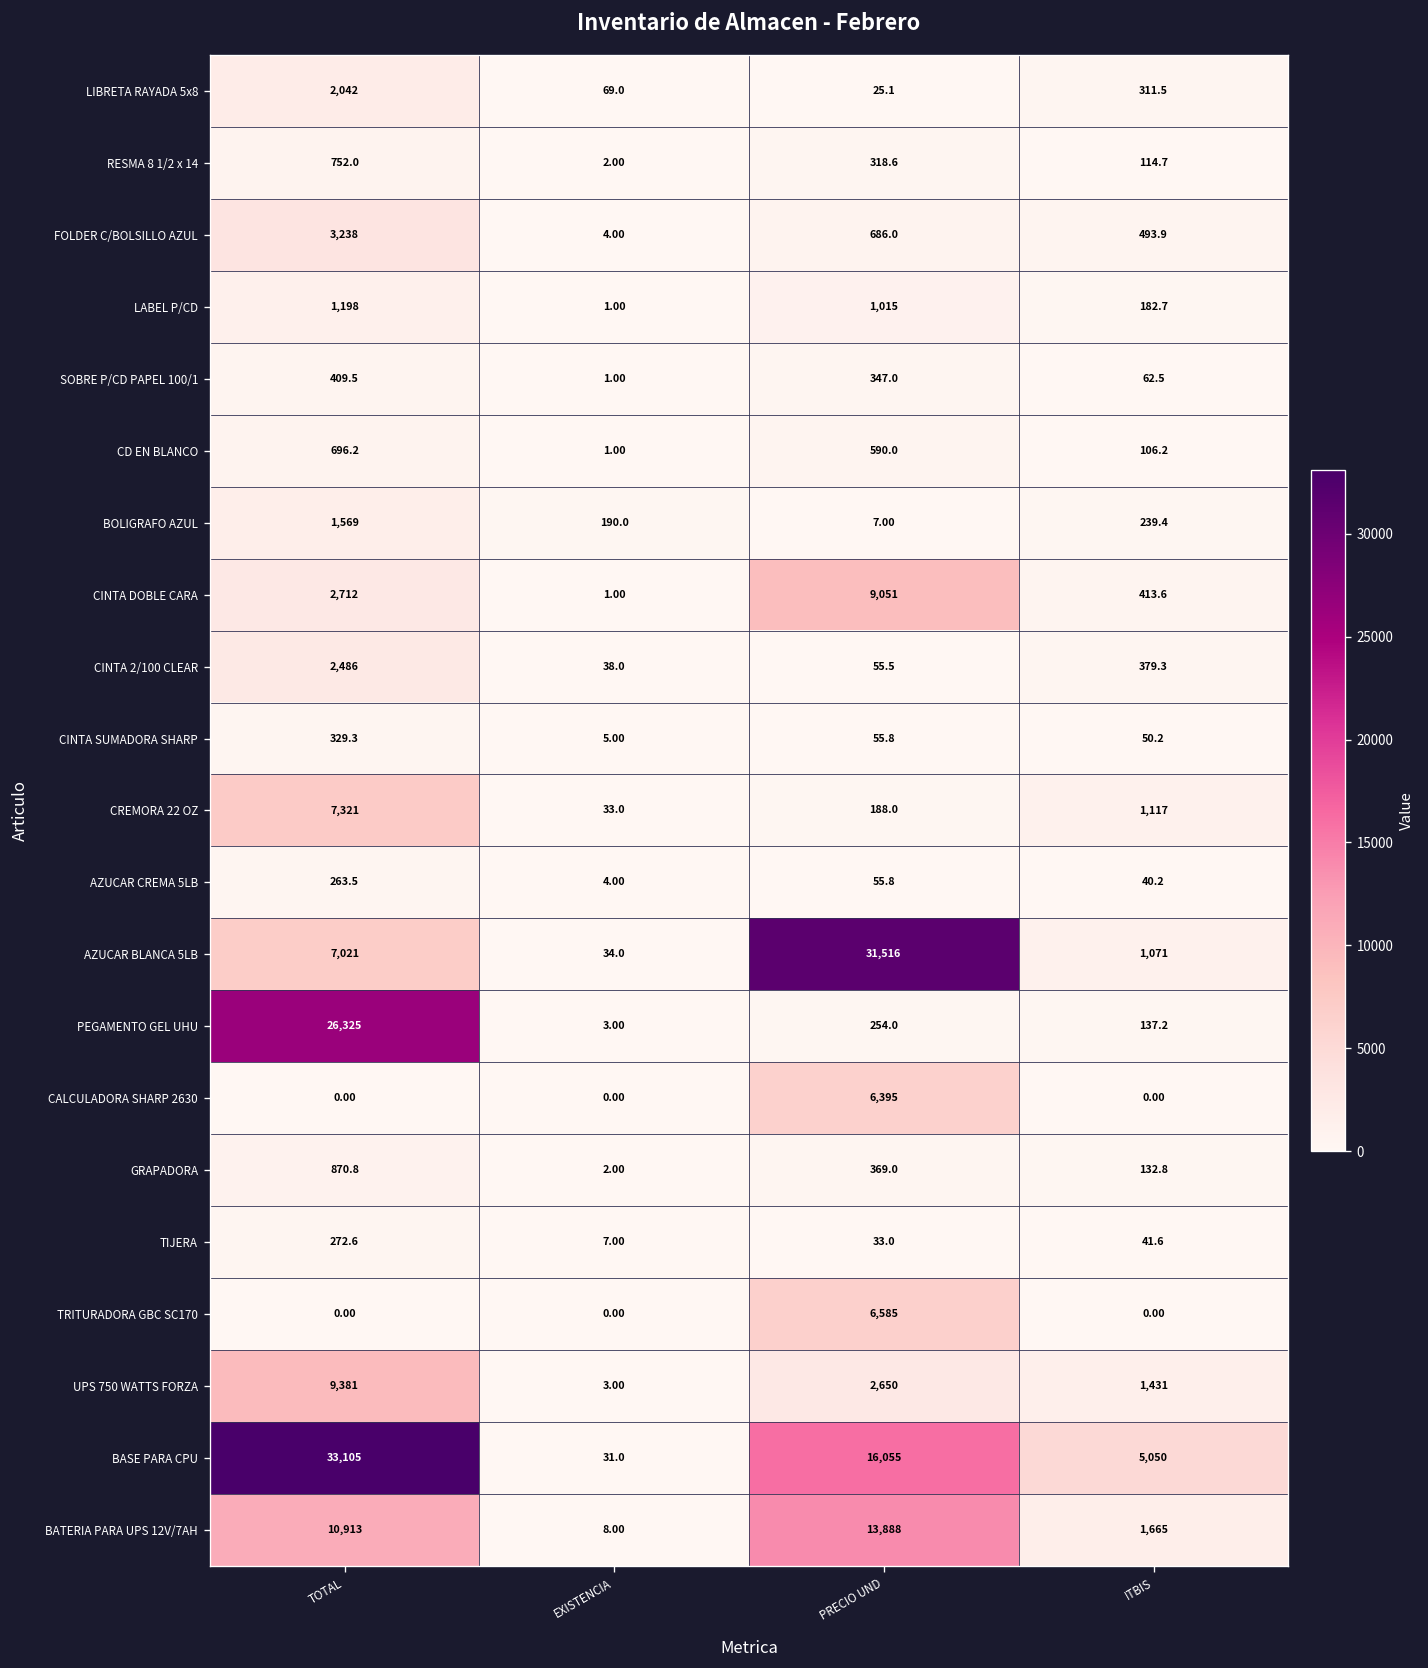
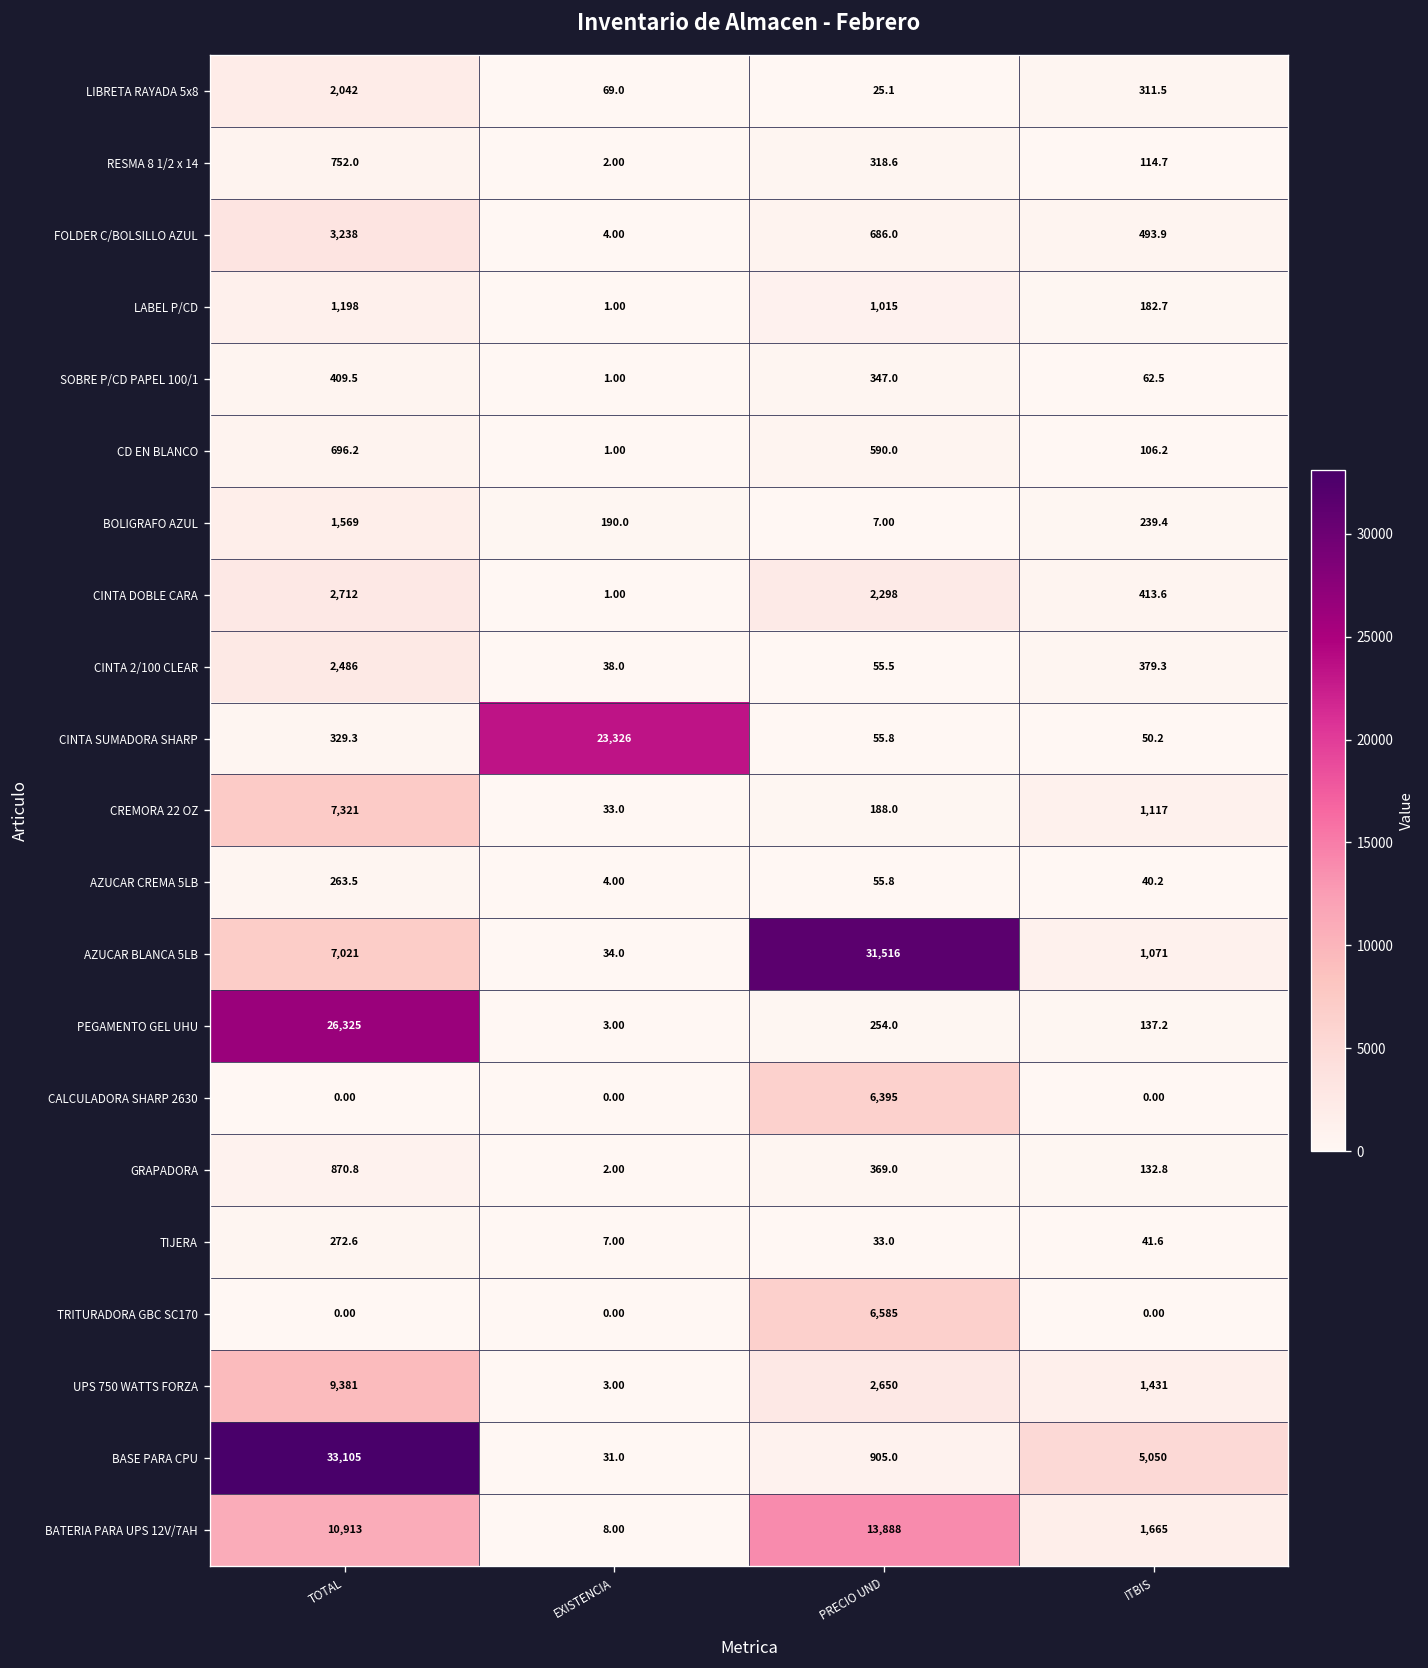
CINTA DOBLE CARA, PRECIO UND: 9,051 -> 2,298
CINTA SUMADORA SHARP, EXISTENCIA: 5.00 -> 23,326
BASE PARA CPU, PRECIO UND: 16,055 -> 905.0
